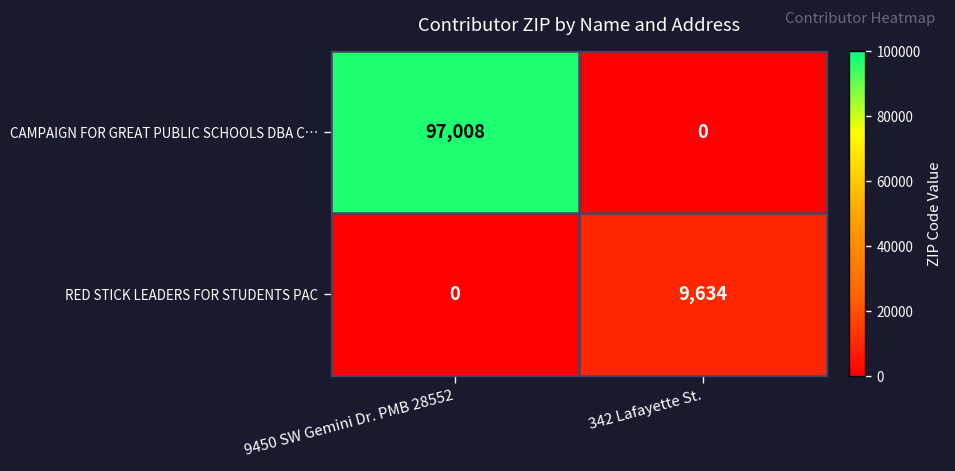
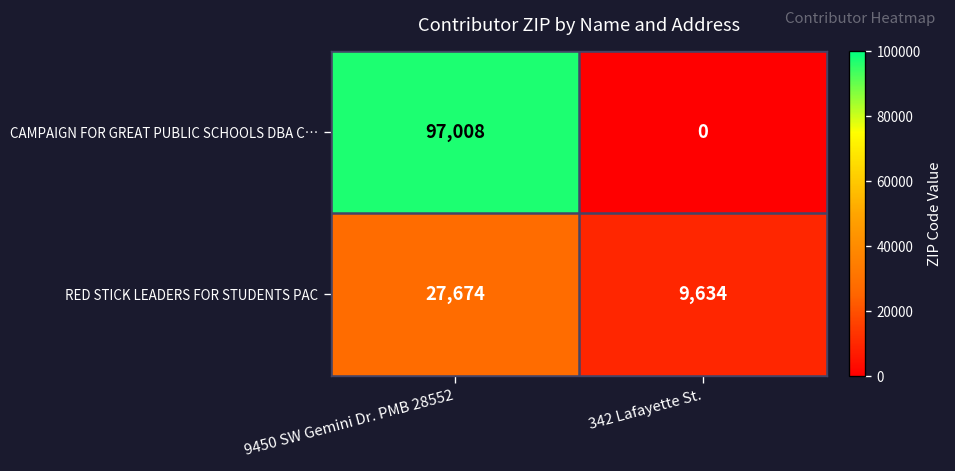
RED STICK LEADERS FOR STUDENTS PAC, 9450 SW Gemini Dr. PMB 28552: 0 -> 27,674
